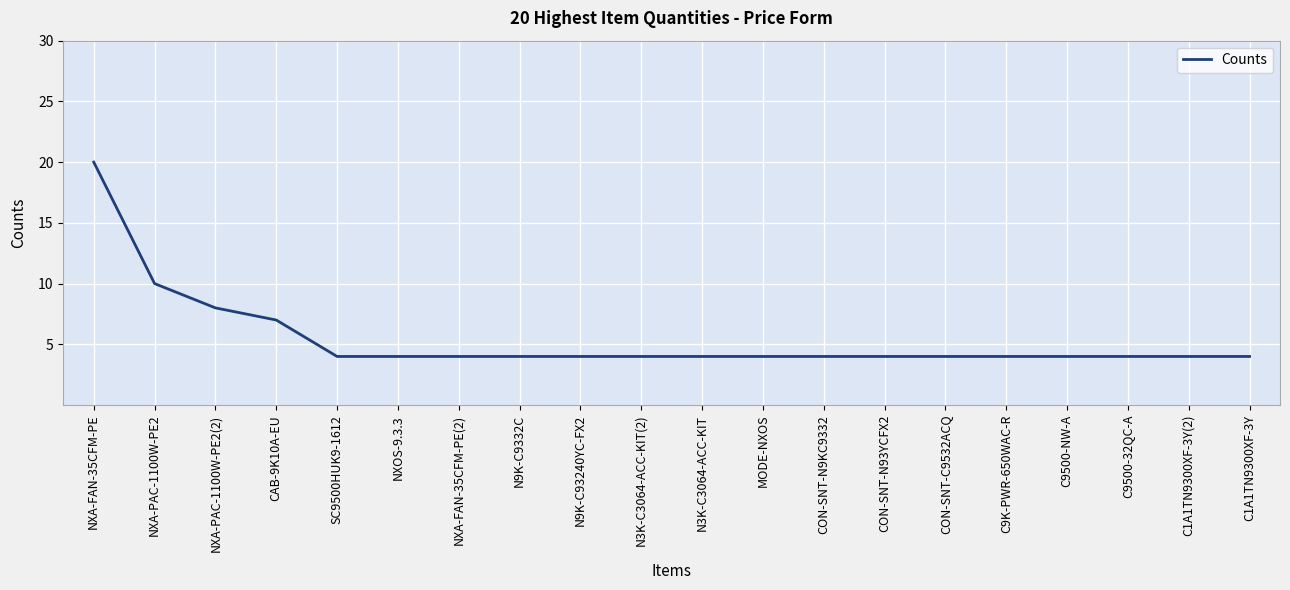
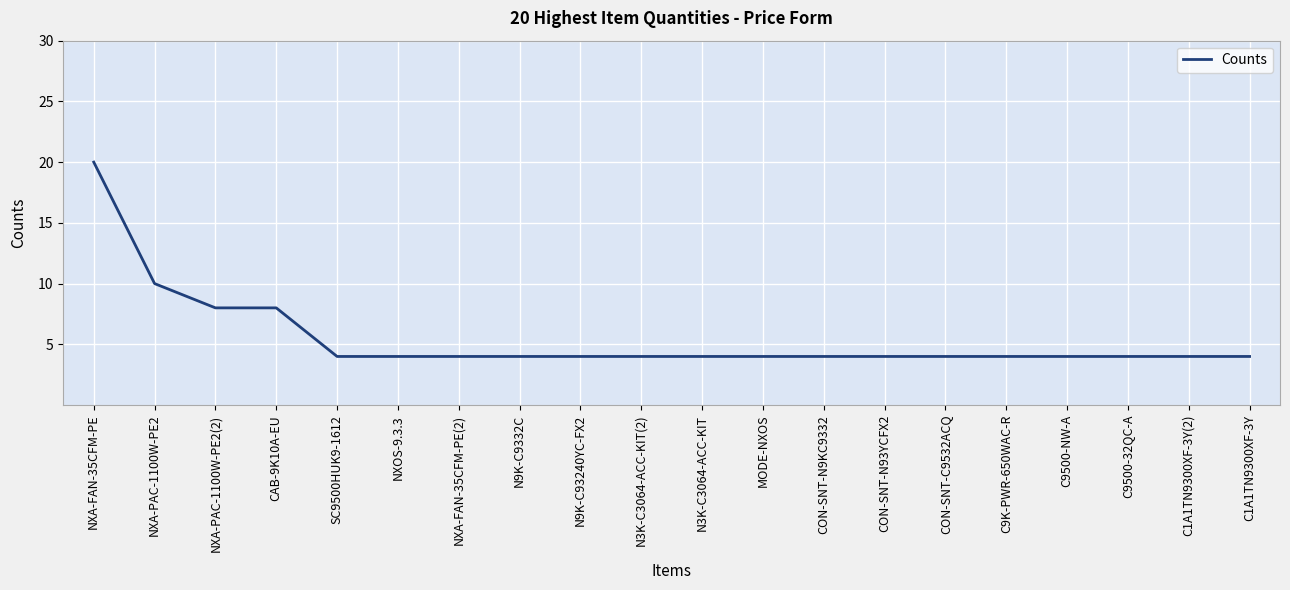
CAB-9K10A-EU: 7 -> 8
